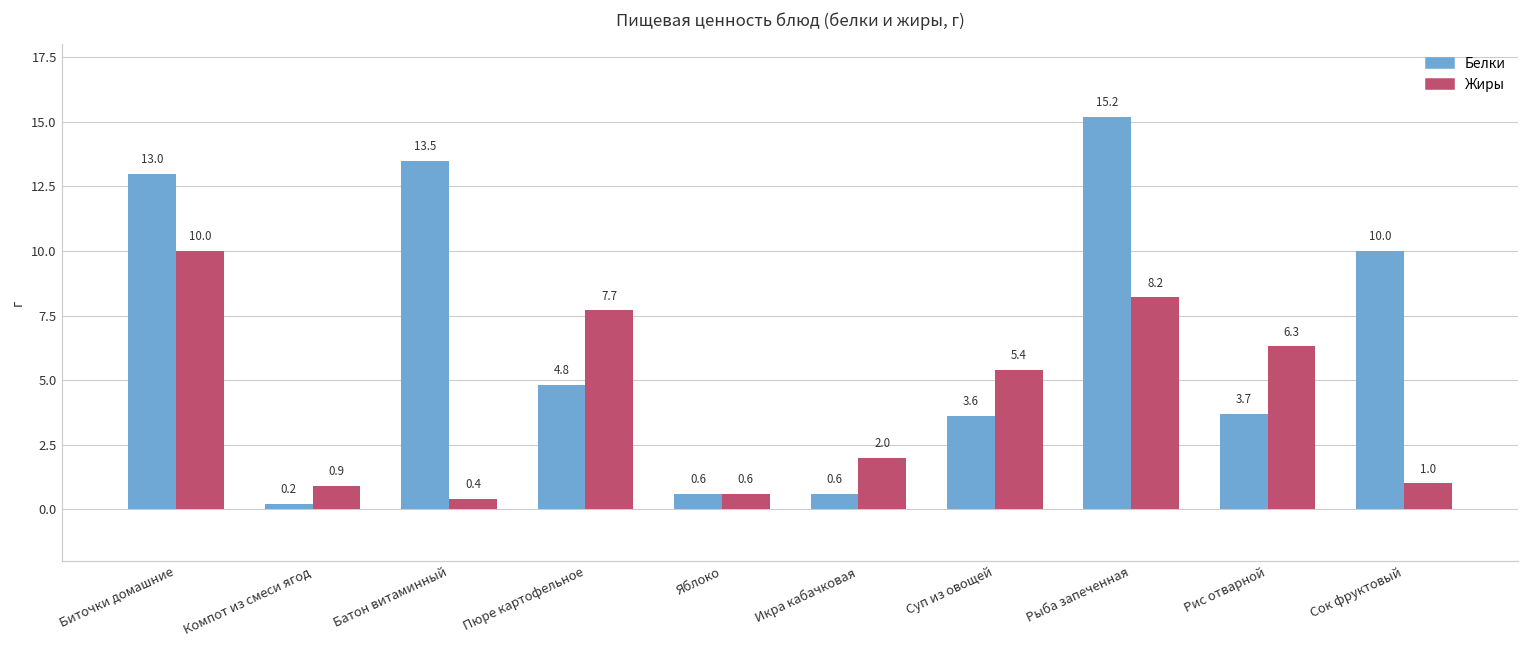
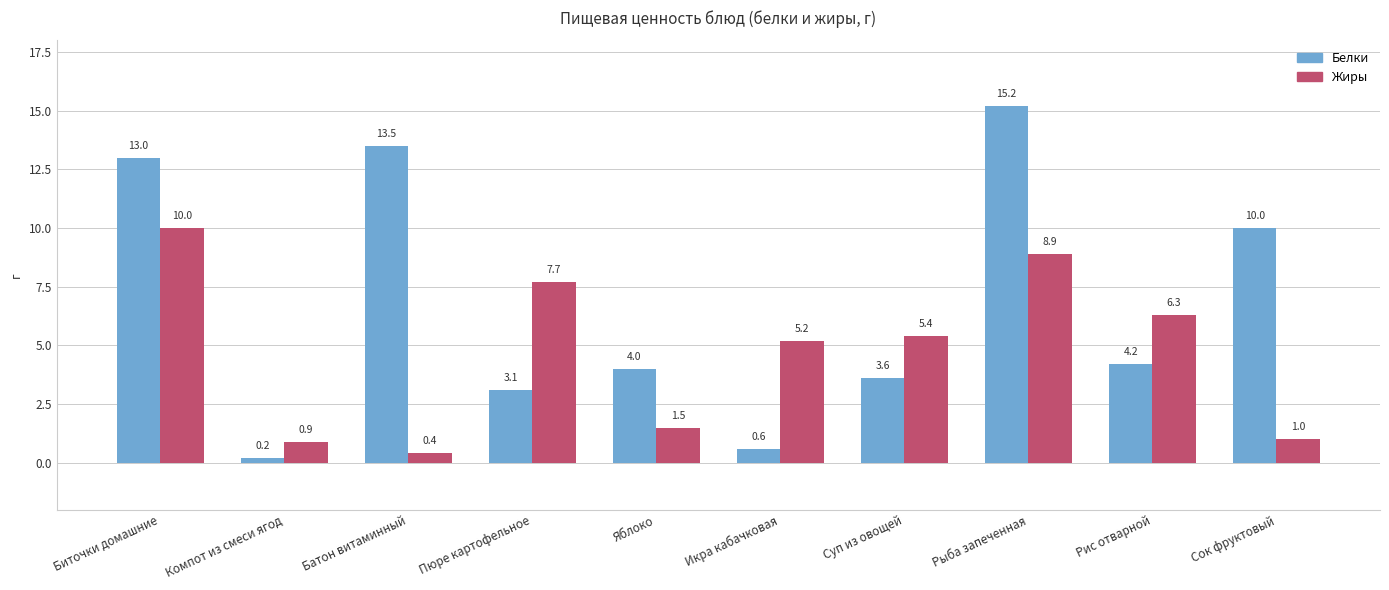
Белки, Пюре картофельное: 4.8 -> 3.1
Белки, Яблоко: 0.6 -> 4.0
Жиры, Яблоко: 0.6 -> 1.5
Жиры, Икра кабачковая: 2.0 -> 5.2
Жиры, Рыба запеченная: 8.2 -> 8.9
Белки, Рис отварной: 3.7 -> 4.2
